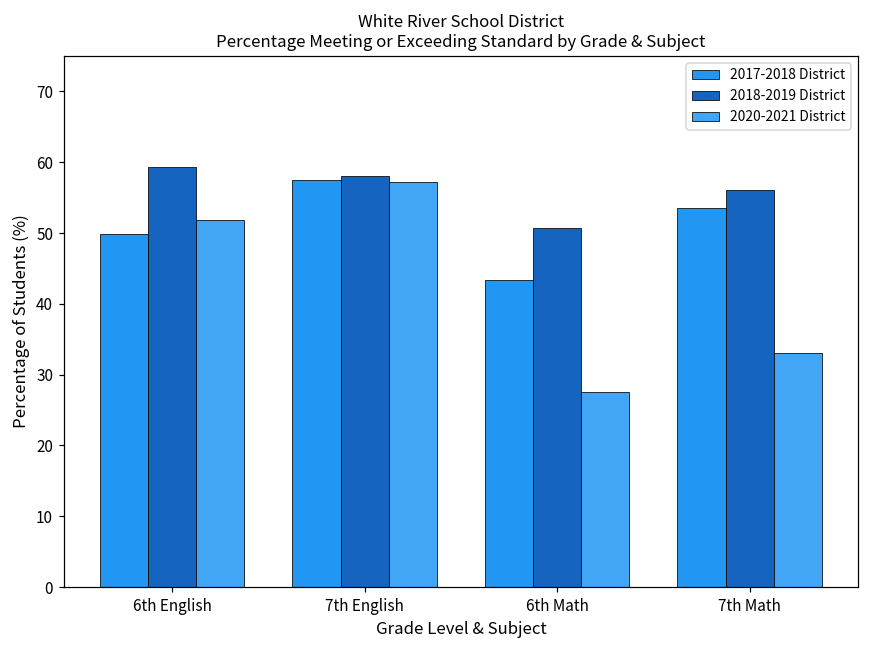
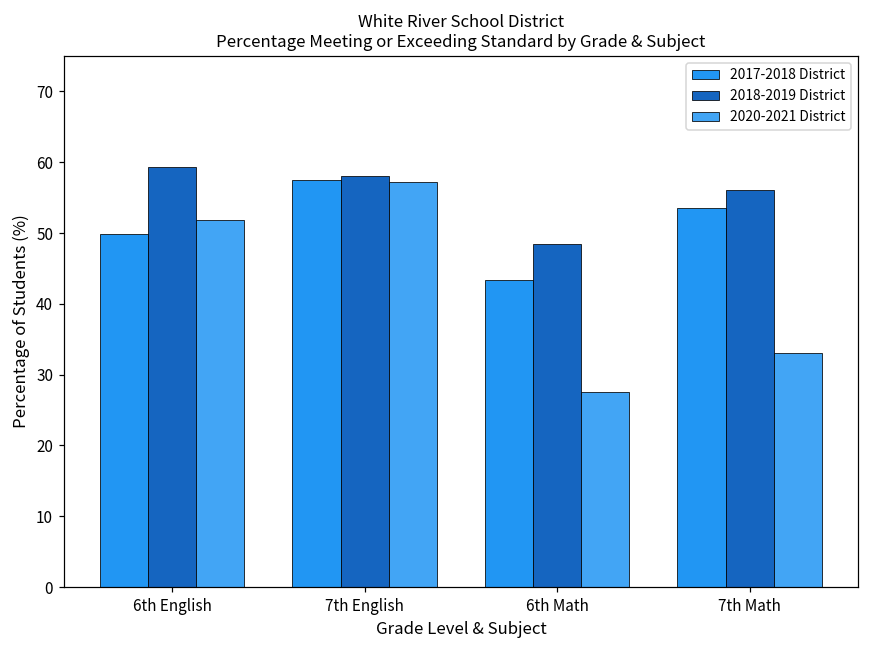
2018-2019 District, 6th Math: 51 -> 48
